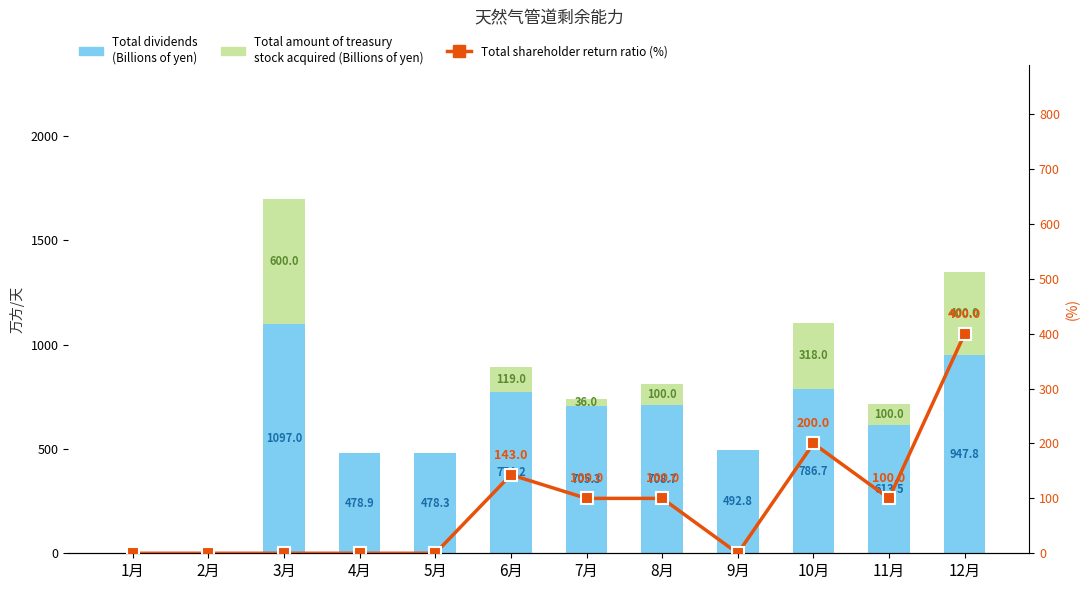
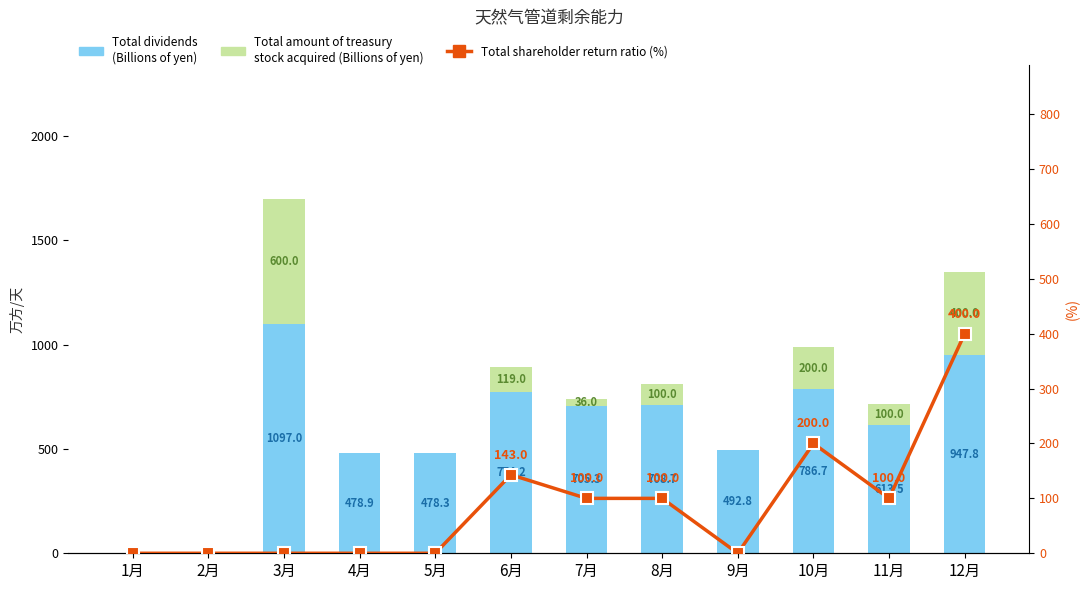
Total amount of treasury stock acquired (Billions of yen), 10月: 318.0 -> 200.0
